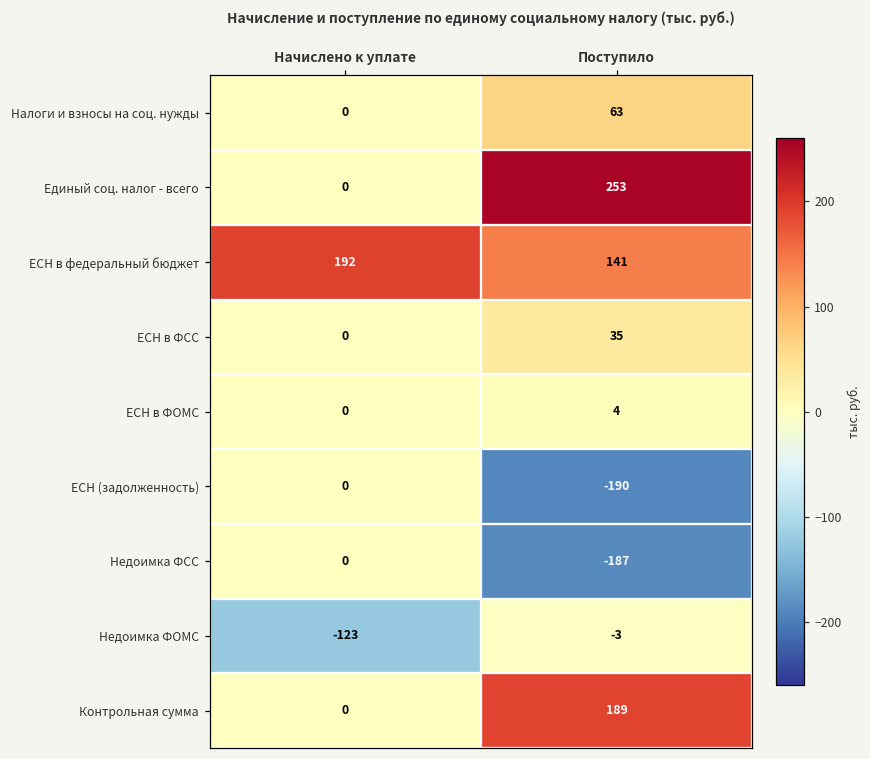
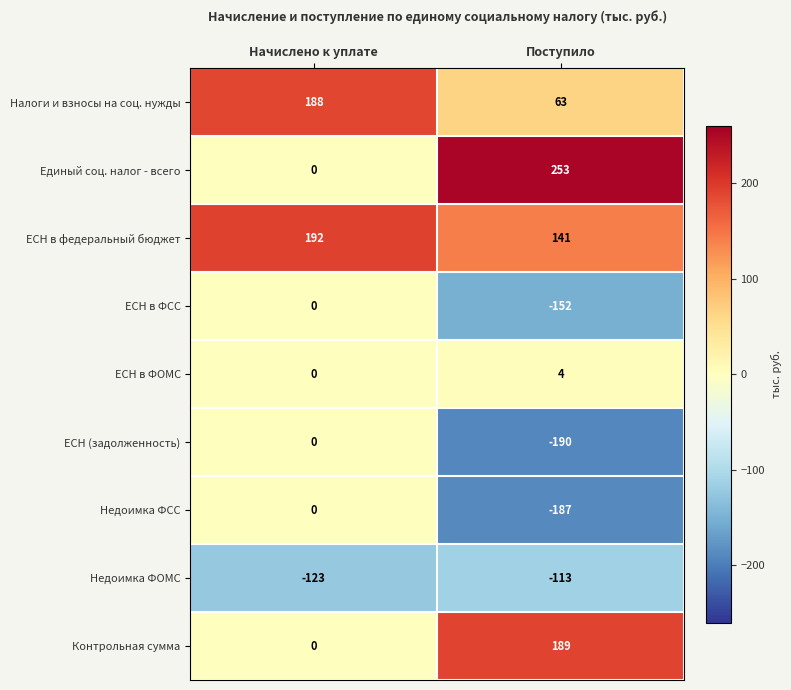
Налоги и взносы на соц. нужды, Начислено к уплате: 0 -> 188
ЕСН в ФСС, Поступило: 35 -> -152
Недоимка ФОМС, Поступило: -3 -> -113
